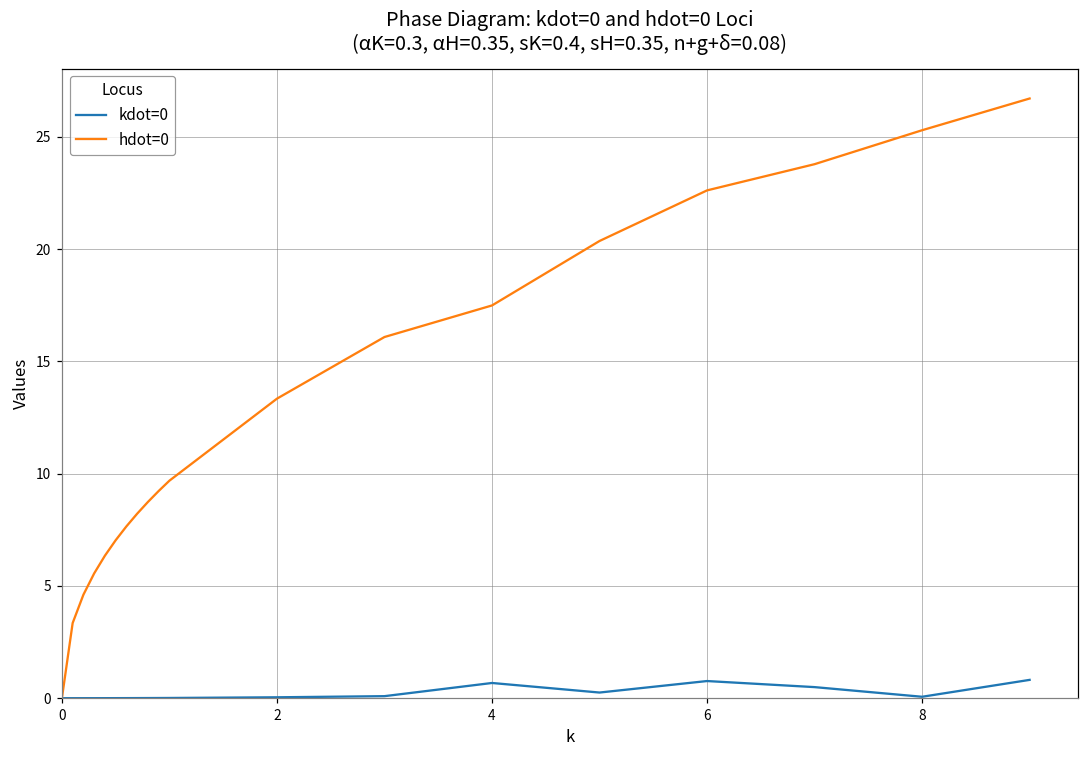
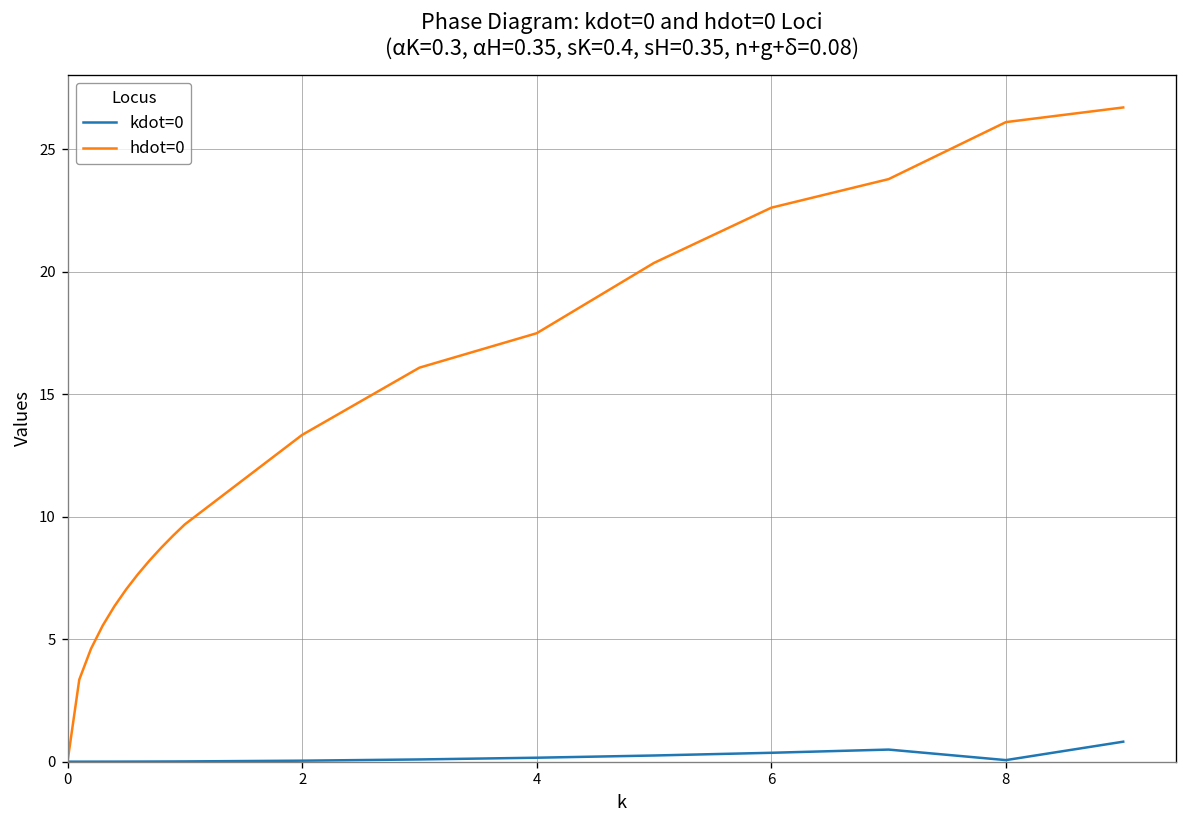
kdot=0, 4: 0.7 -> 0.2
kdot=0, 6: 0.8 -> 0.4
hdot=0, 8: 25.3 -> 26.1
